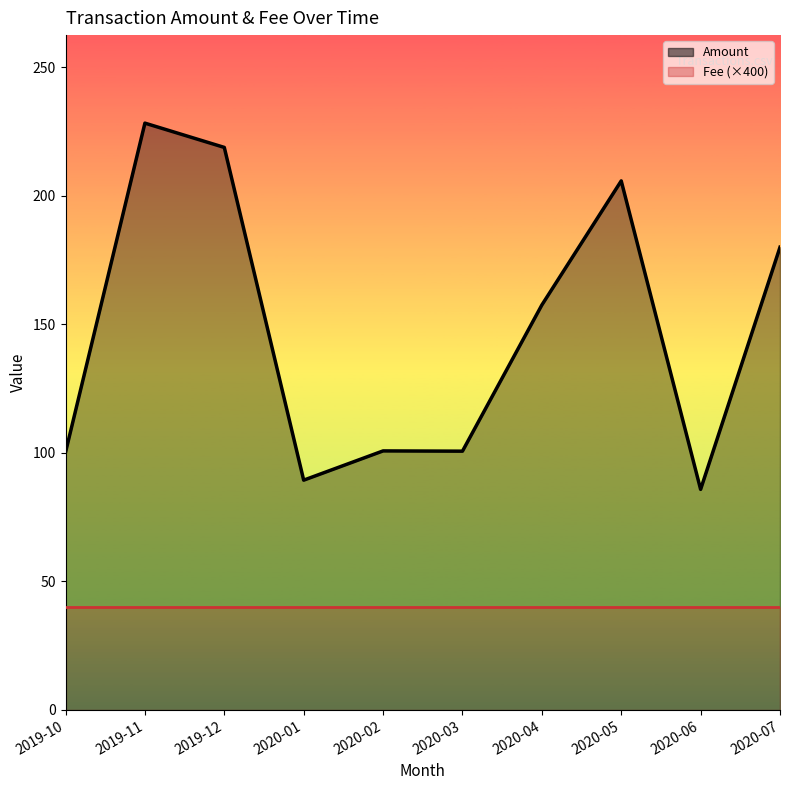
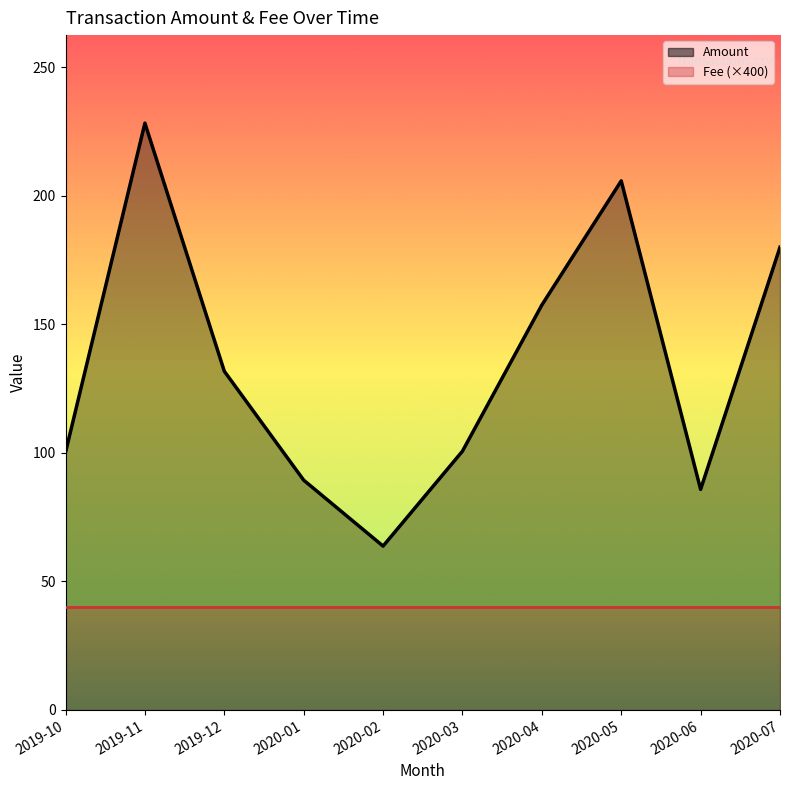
Amount, 2019-12: 219 -> 132
Amount, 2020-02: 101 -> 64
